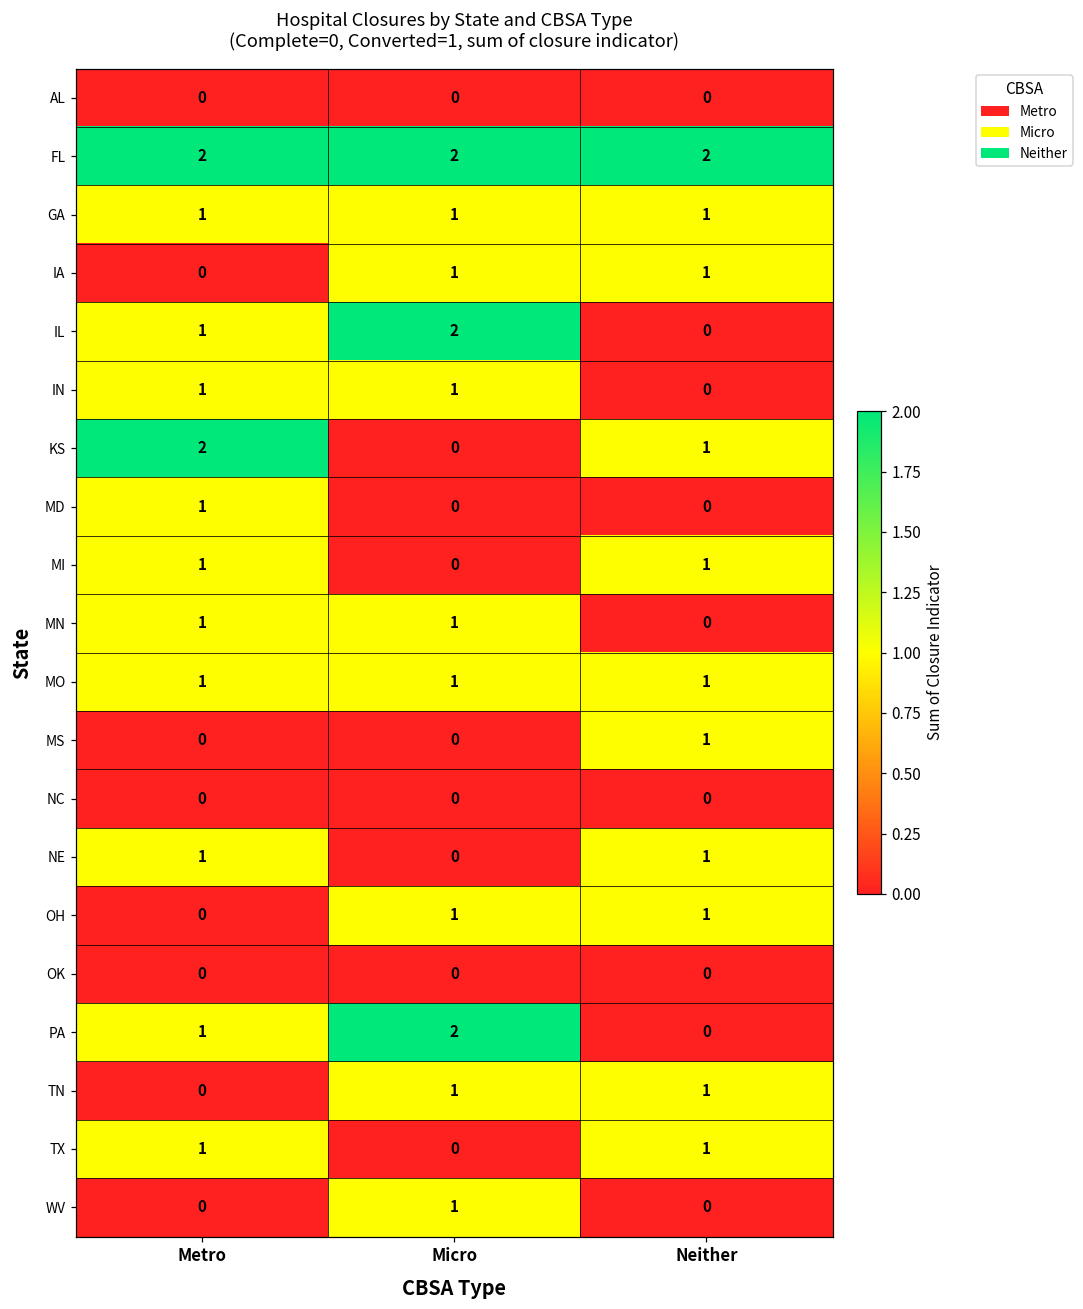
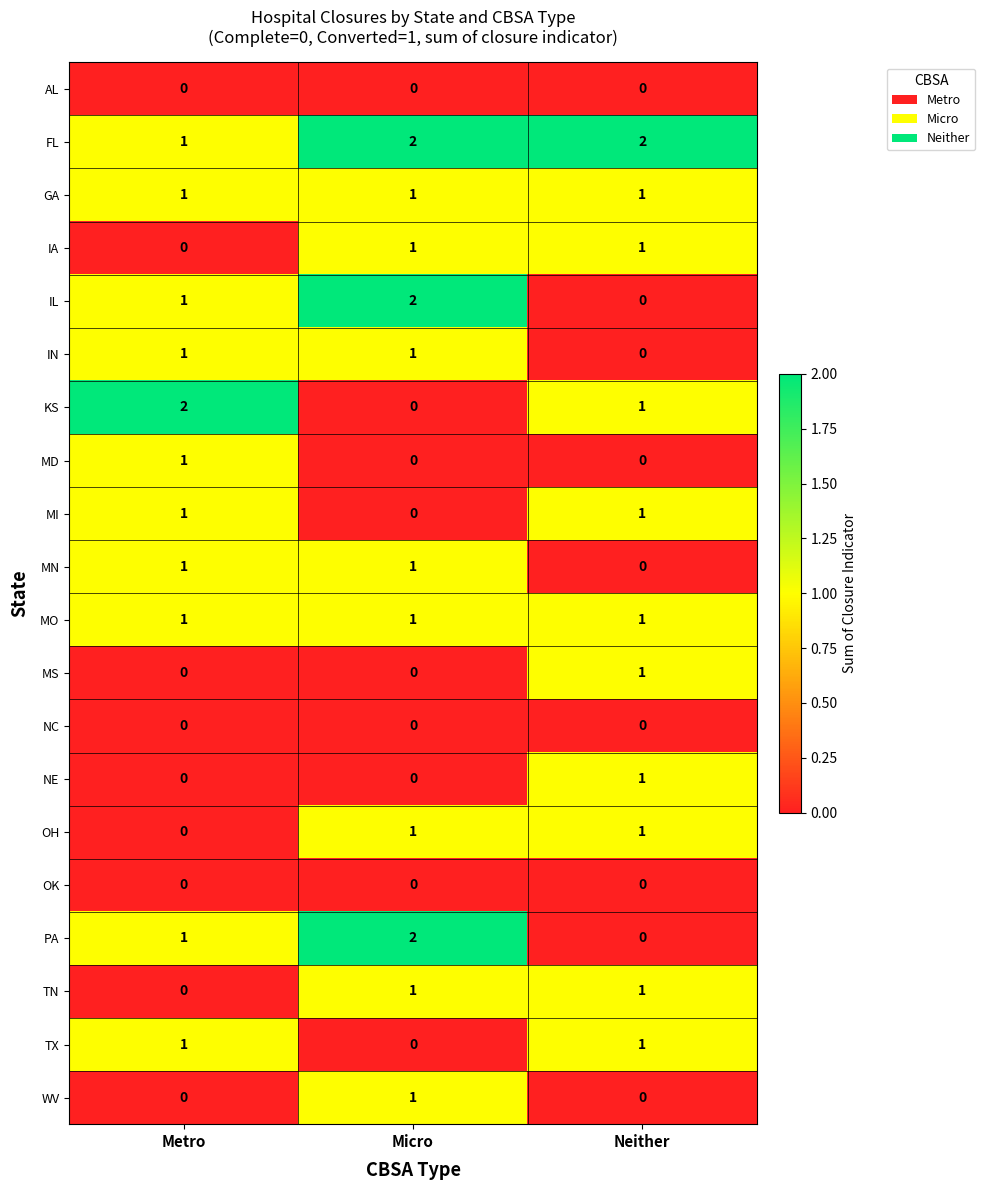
FL, Metro: 2 -> 1
NE, Metro: 1 -> 0
